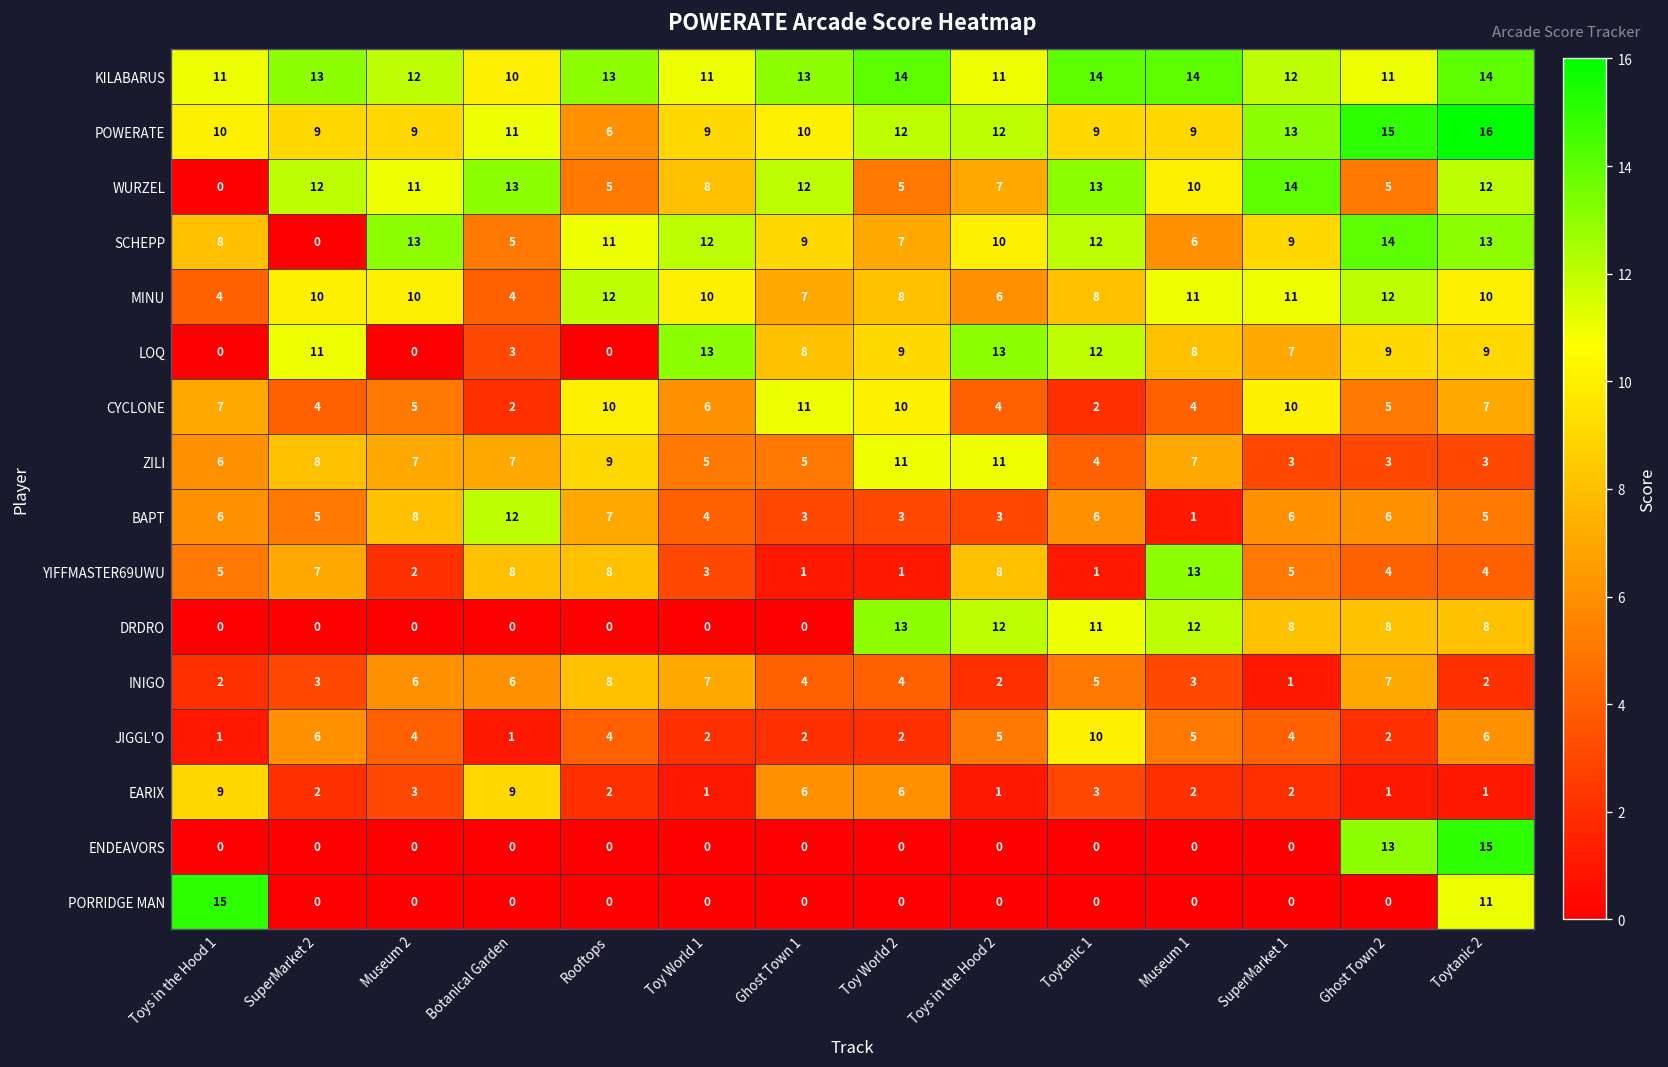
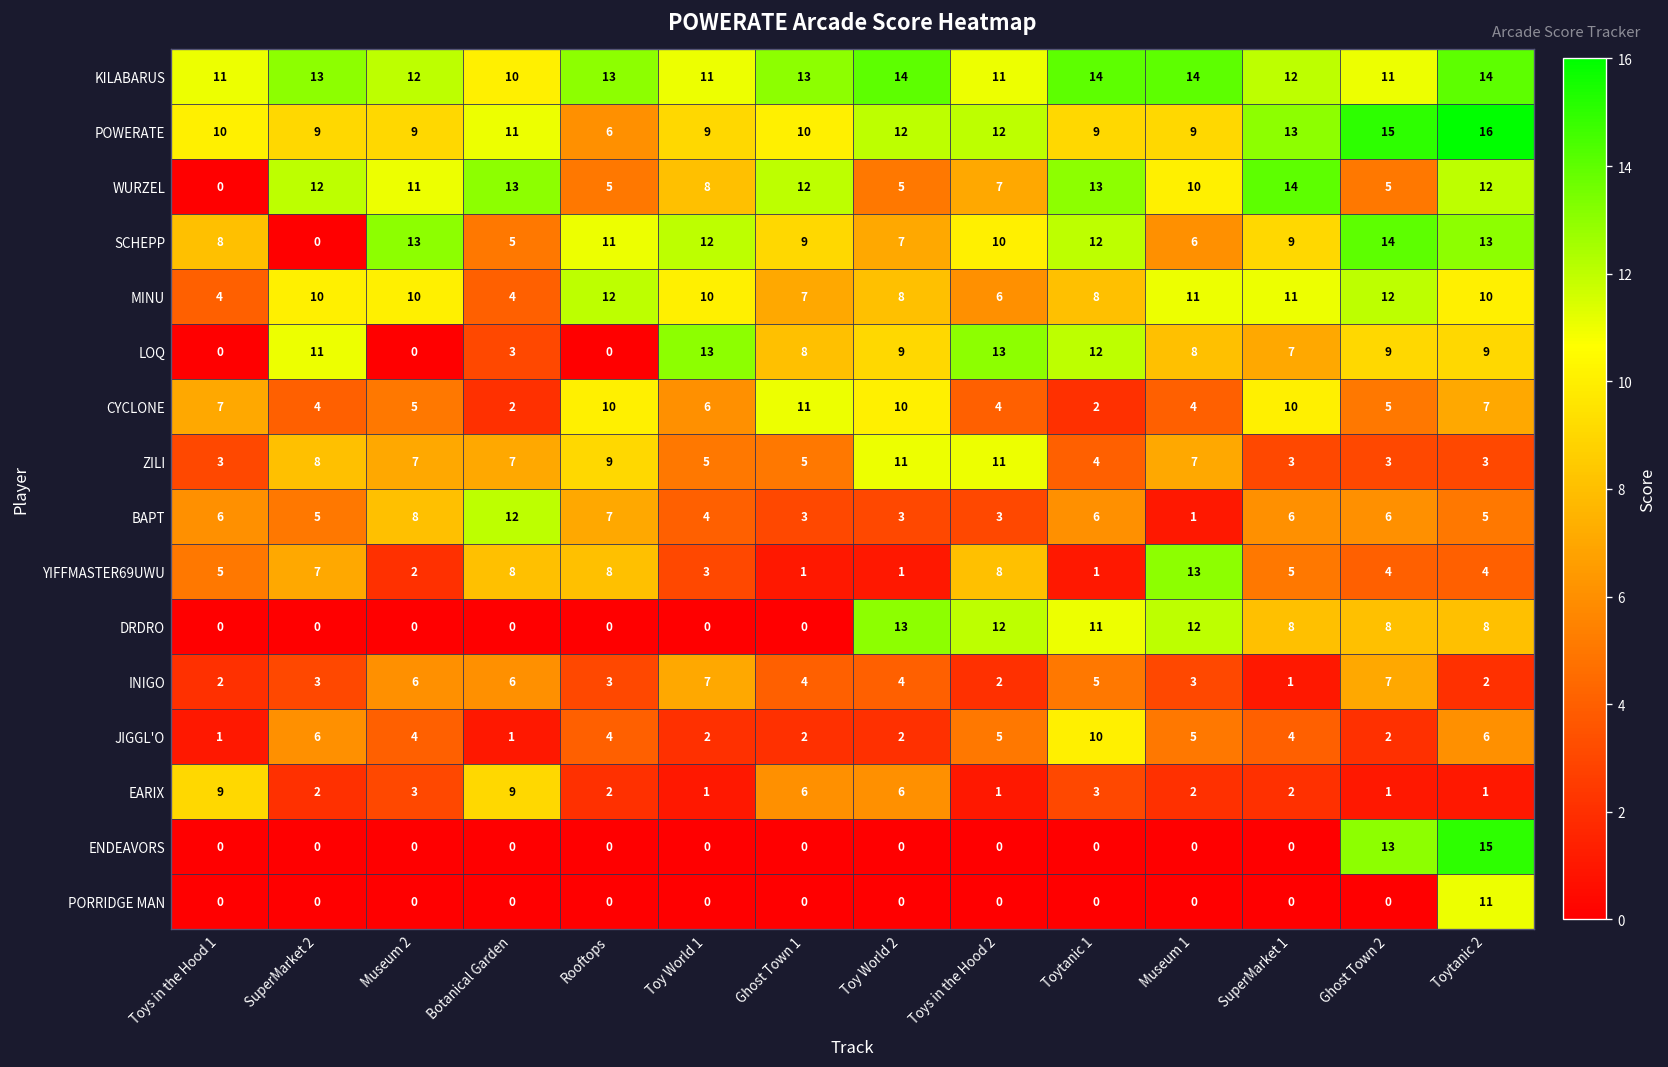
ZILI, Toys in the Hood 1: 6 -> 3
INIGO, Rooftops: 8 -> 3
PORRIDGE MAN, Toys in the Hood 1: 15 -> 0
